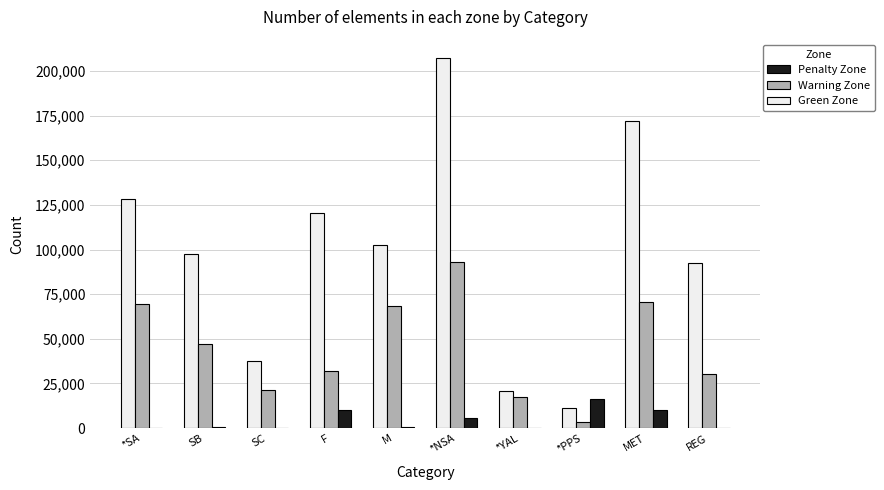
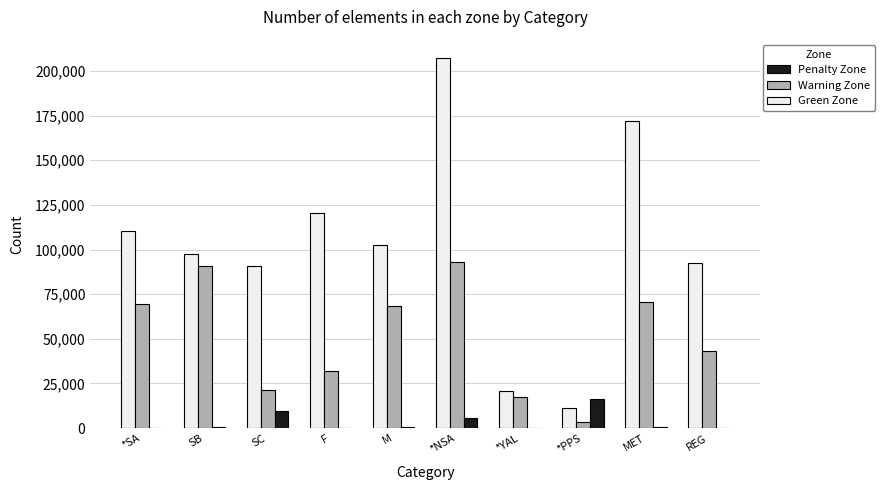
Green Zone, *SA: 128,000 -> 110,000
Warning Zone, SB: 47,000 -> 91,000
Green Zone, SC: 38,000 -> 91,000
Penalty Zone, SC: 0 -> 10,000
Penalty Zone, F: 10,000 -> 0
Penalty Zone, MET: 10,000 -> 0
Warning Zone, REG: 30,000 -> 43,000
